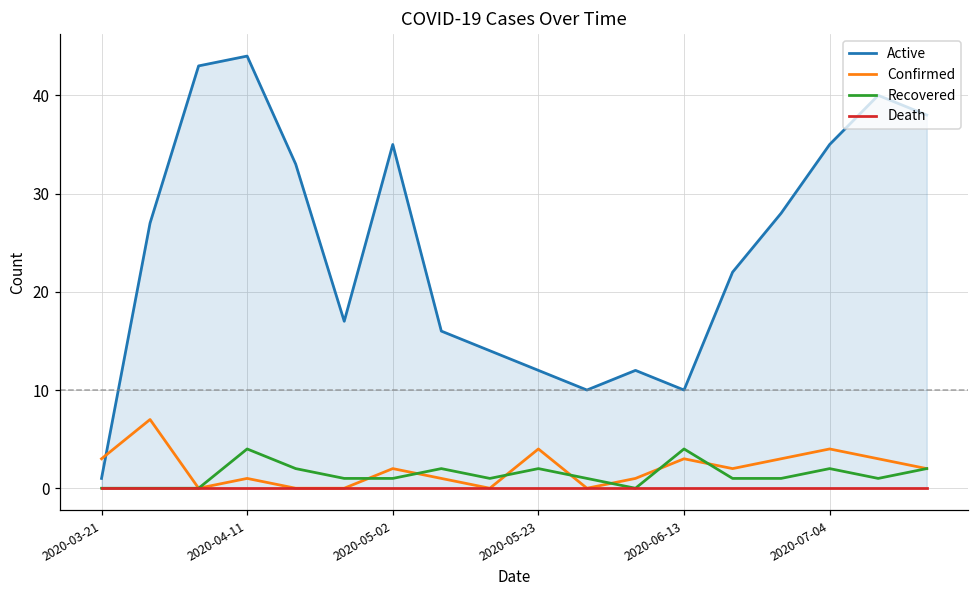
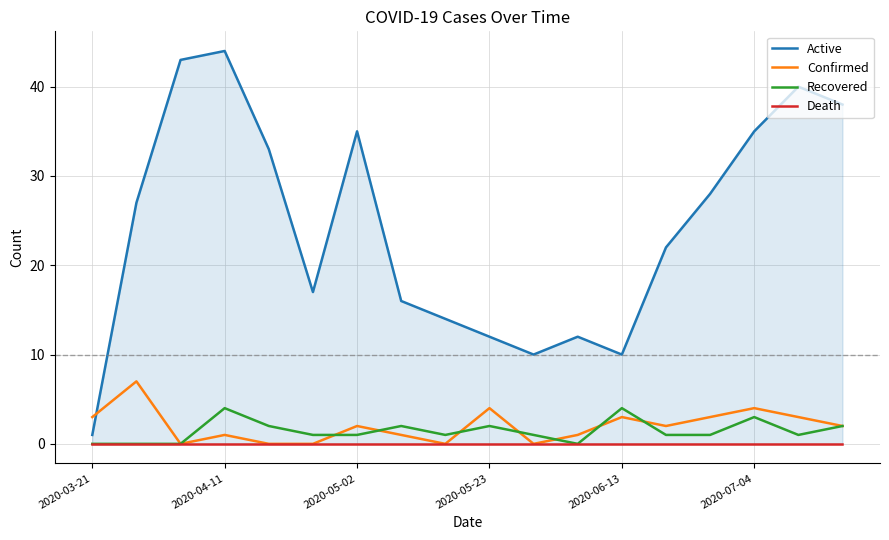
Recovered, 2020-07-04: 2 -> 3
